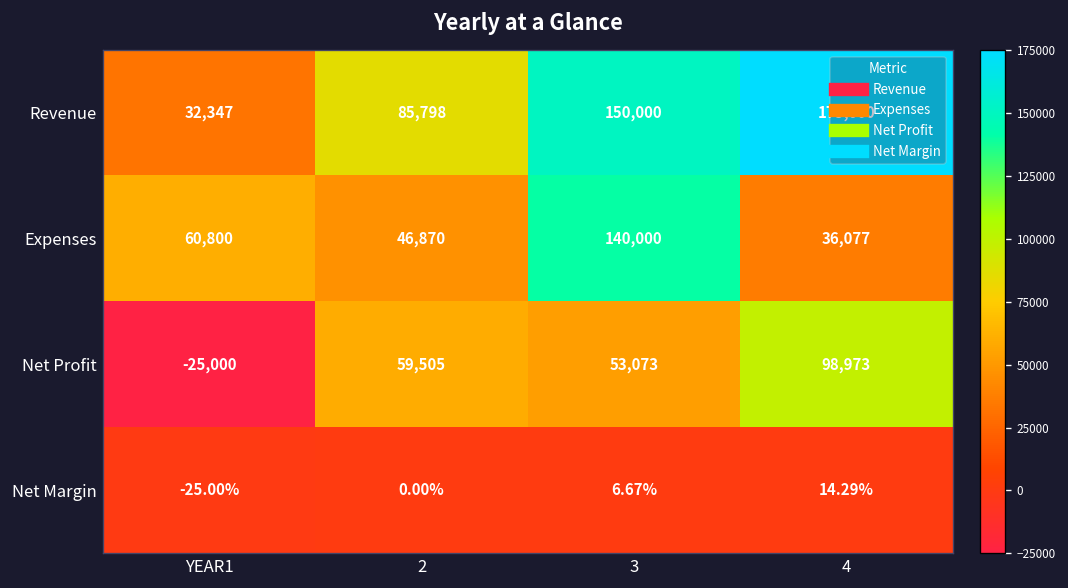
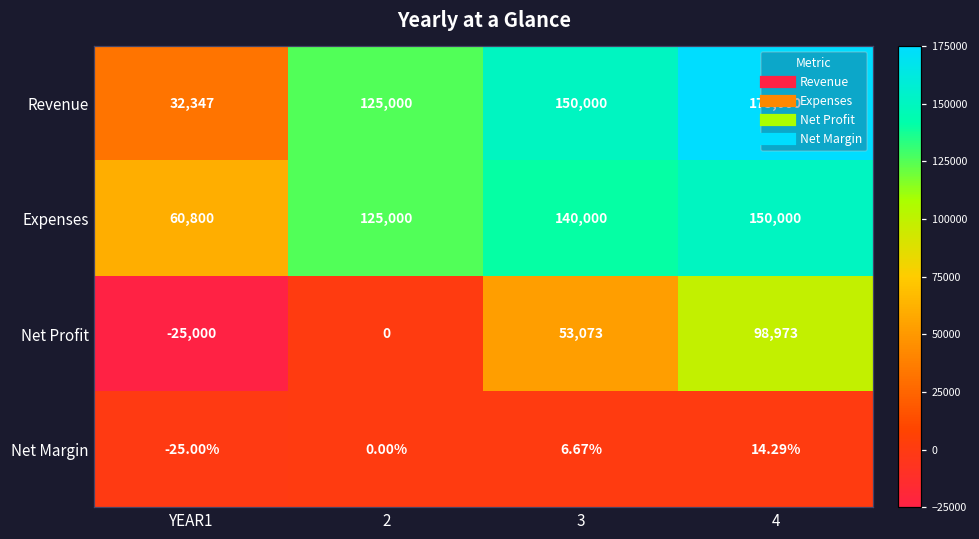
Revenue, 2: 85,798 -> 125,000
Expenses, 2: 46,870 -> 125,000
Expenses, 4: 36,077 -> 150,000
Net Profit, 2: 59,505 -> 0
